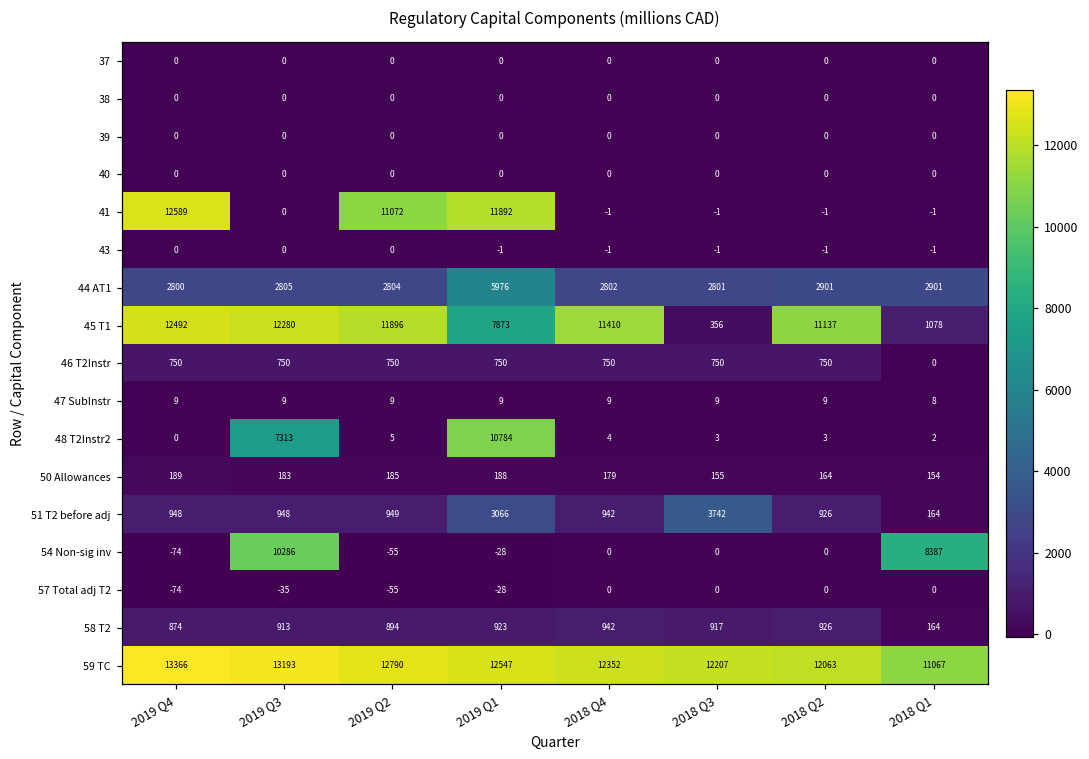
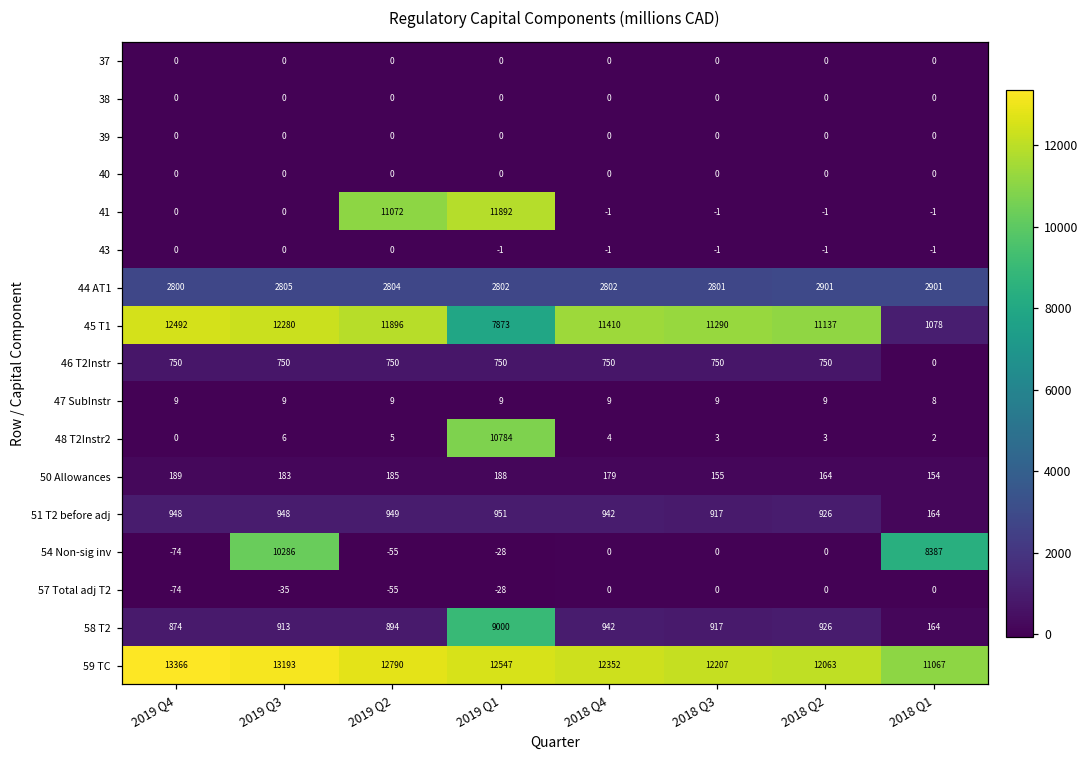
41, 2019 Q4: 12589 -> 0
44 AT1, 2019 Q1: 5976 -> 2802
45 T1, 2018 Q3: 356 -> 11290
48 T2Instr2, 2019 Q3: 7313 -> 6
51 T2 before adj, 2019 Q1: 3066 -> 951
51 T2 before adj, 2018 Q3: 3742 -> 917
58 T2, 2019 Q1: 923 -> 9000
